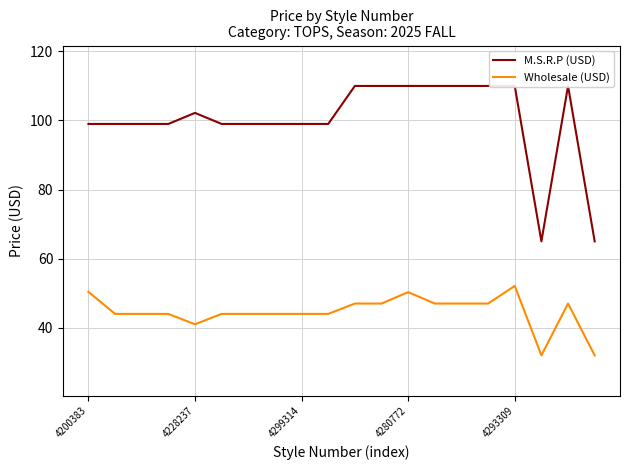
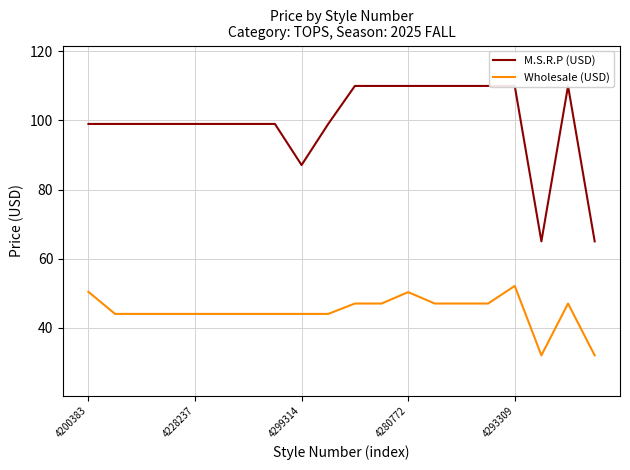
M.S.R.P (USD), 4228237: 102 -> 99
Wholesale (USD), 4228237: 41 -> 44
M.S.R.P (USD), 4299314: 99 -> 87
